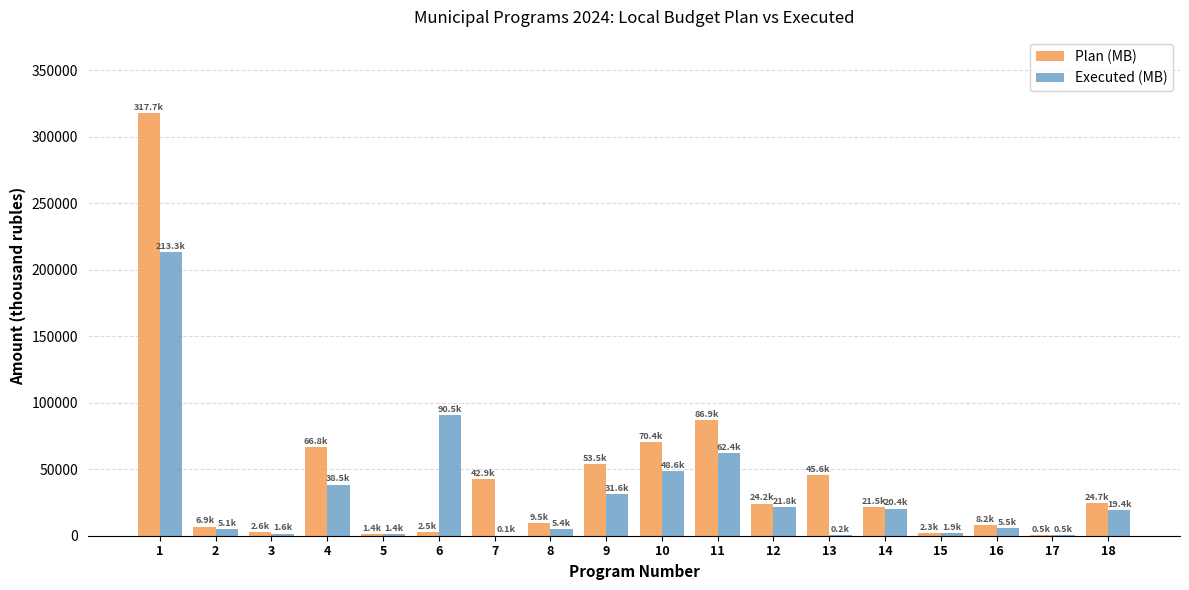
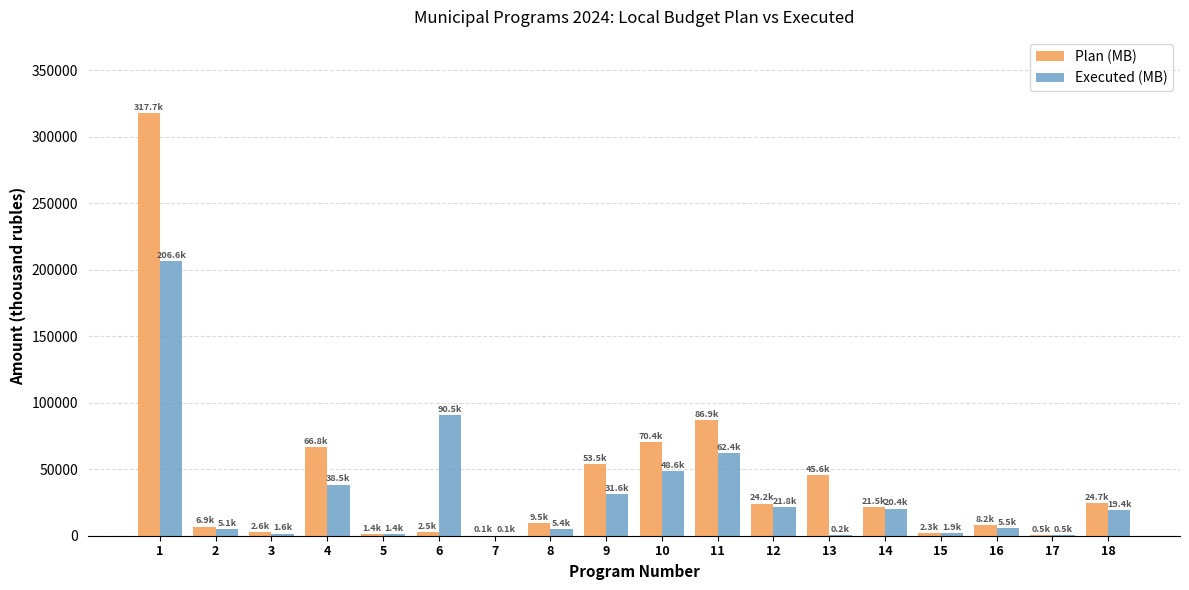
Executed (MB), 1: 213.3k -> 206.6k
Plan (MB), 7: 42.9k -> 0.1k
